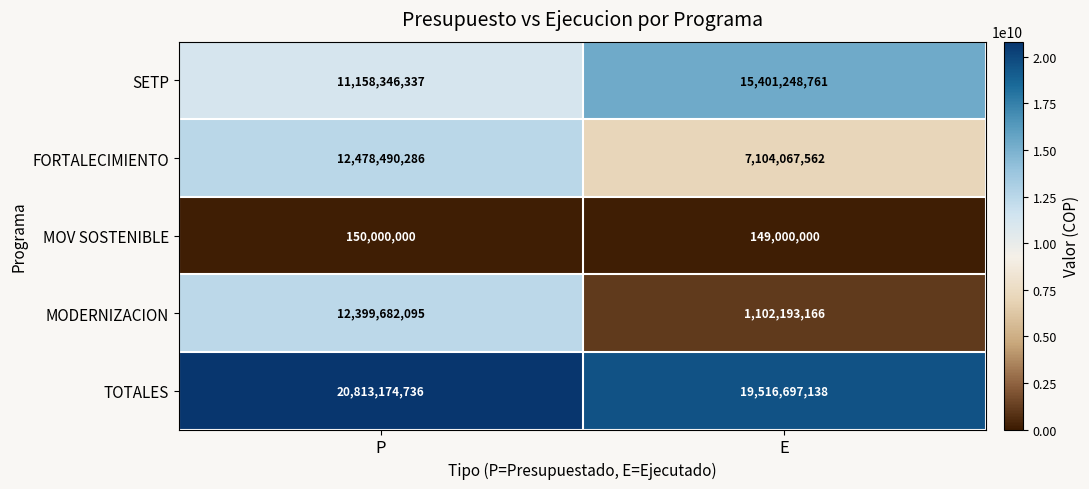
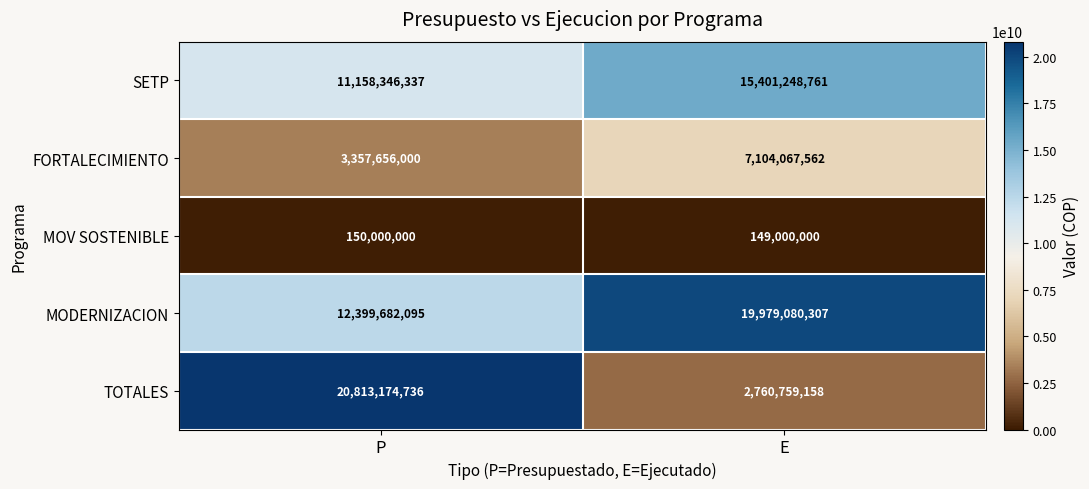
FORTALECIMIENTO, P: 12,478,490,286 -> 3,357,656,000
MODERNIZACION, E: 1,102,193,166 -> 19,979,080,307
TOTALES, E: 19,516,697,138 -> 2,760,759,158
